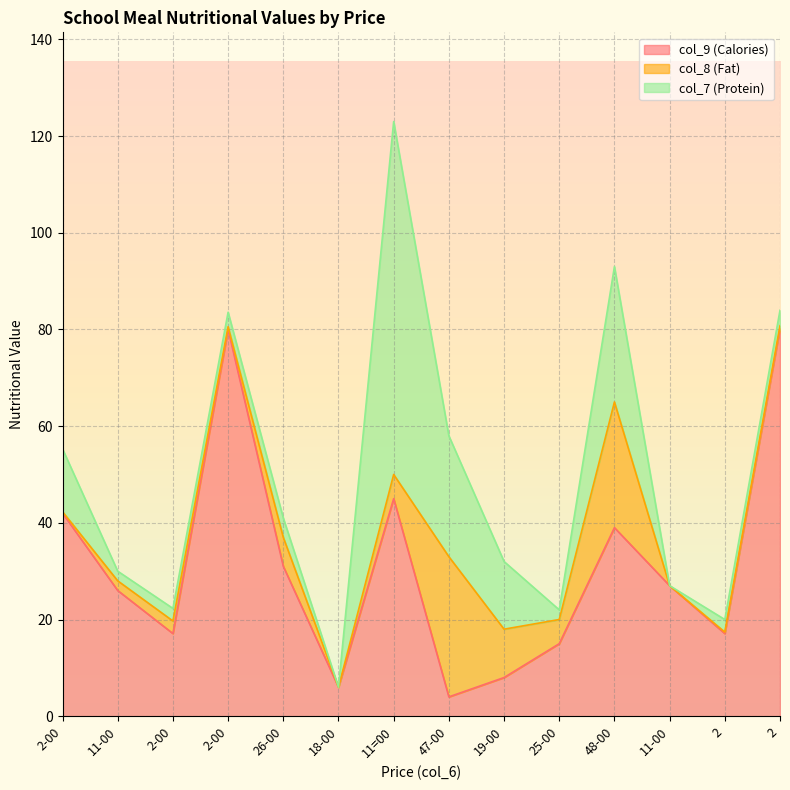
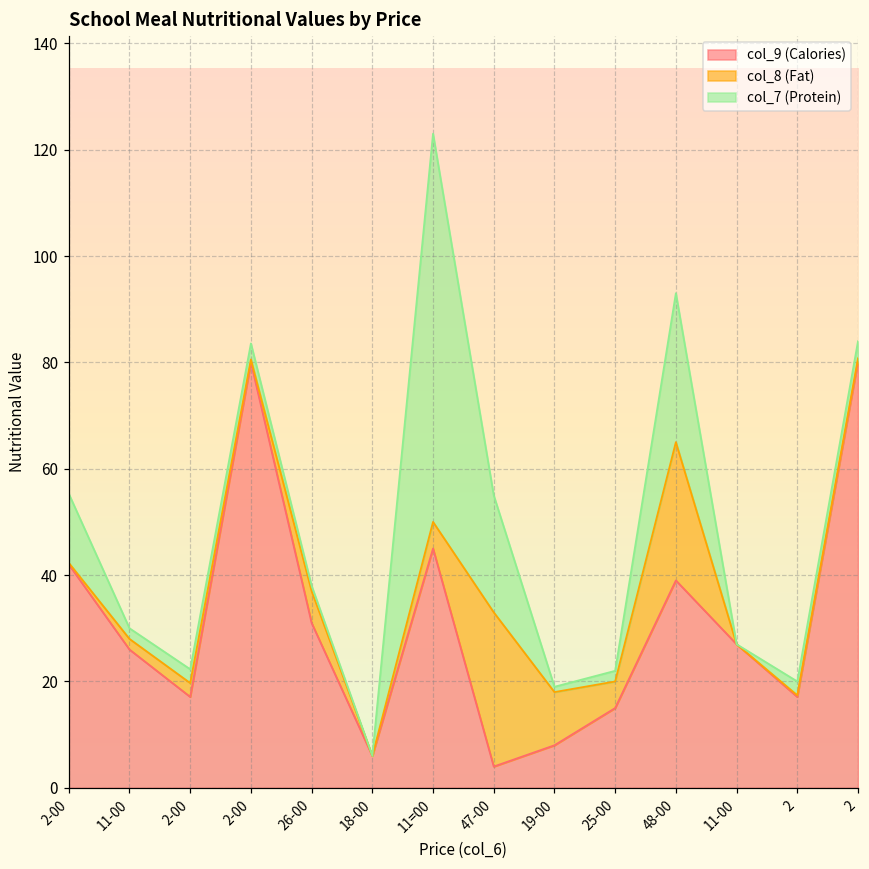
col_7 (Protein), 26-00: 4 -> 1
col_7 (Protein), 47-00: 25 -> 22
col_7 (Protein), 19-00: 14 -> 1
